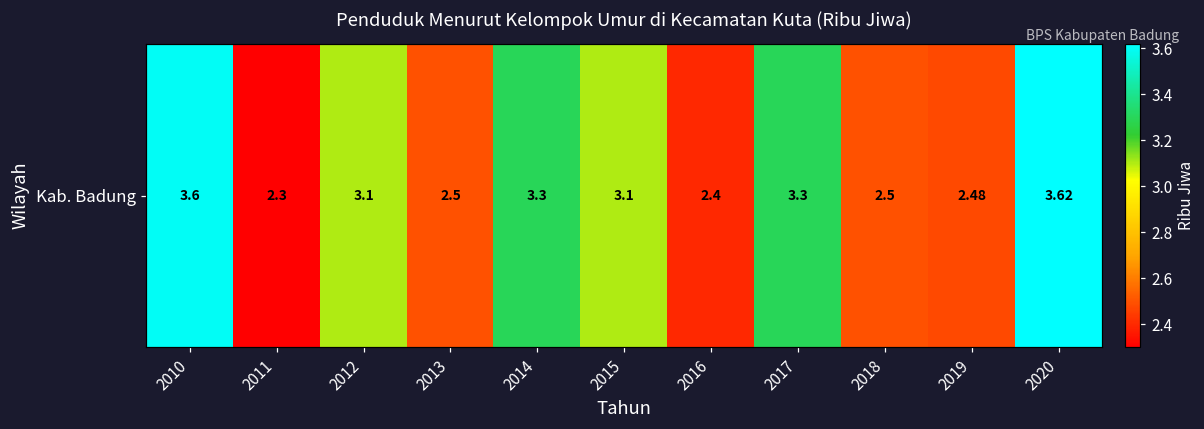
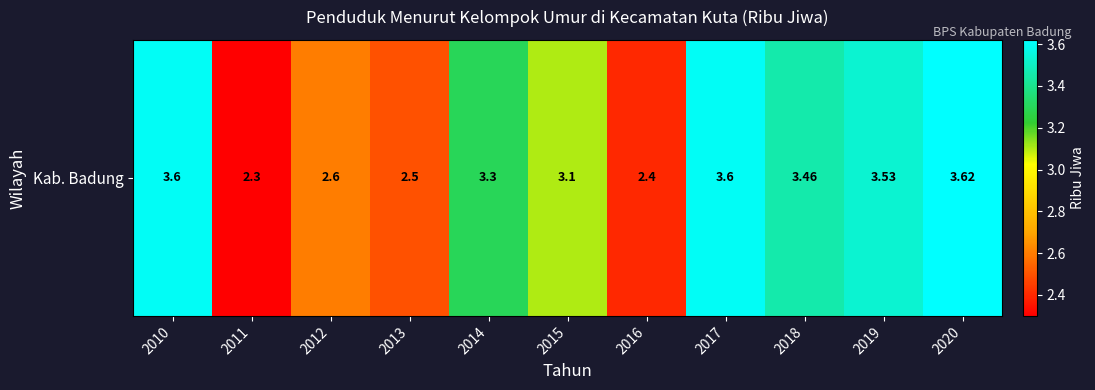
Kab. Badung, 2012: 3.1 -> 2.6
Kab. Badung, 2017: 3.3 -> 3.6
Kab. Badung, 2018: 2.5 -> 3.46
Kab. Badung, 2019: 2.48 -> 3.53
